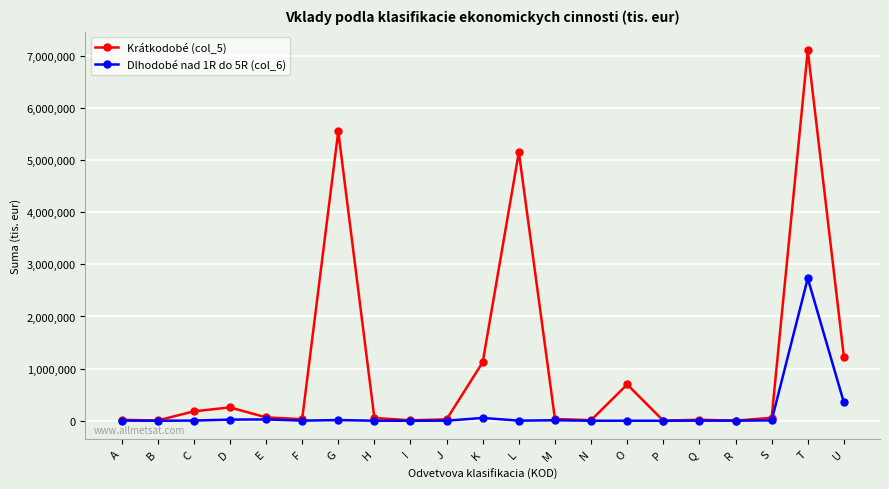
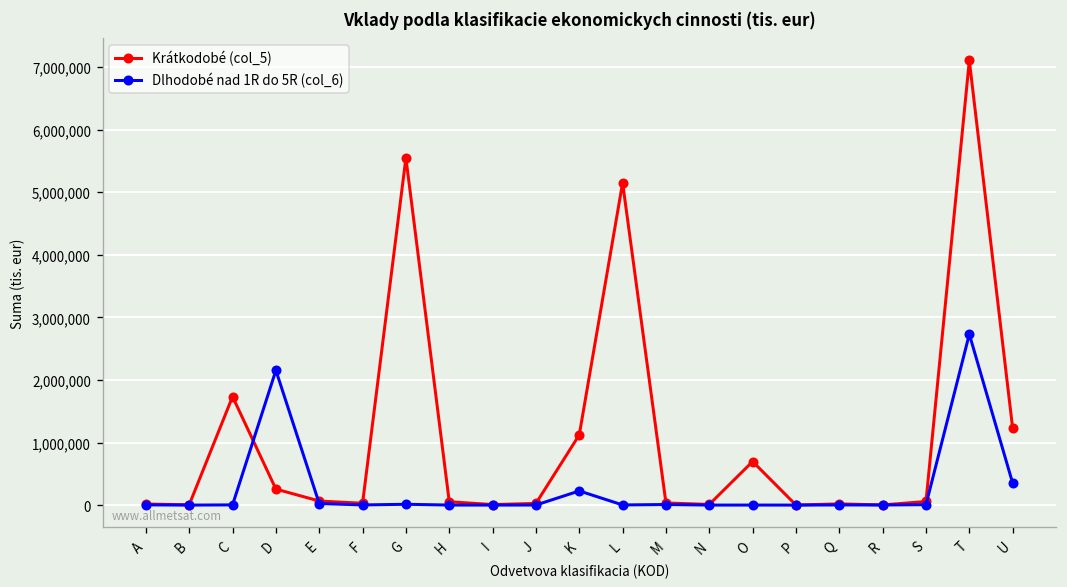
Krátkodobé (col_5), C: 200,000 -> 1,700,000
Dlhodobé nad 1R do 5R (col_6), D: 0 -> 2,200,000
Dlhodobé nad 1R do 5R (col_6), K: 100,000 -> 200,000
